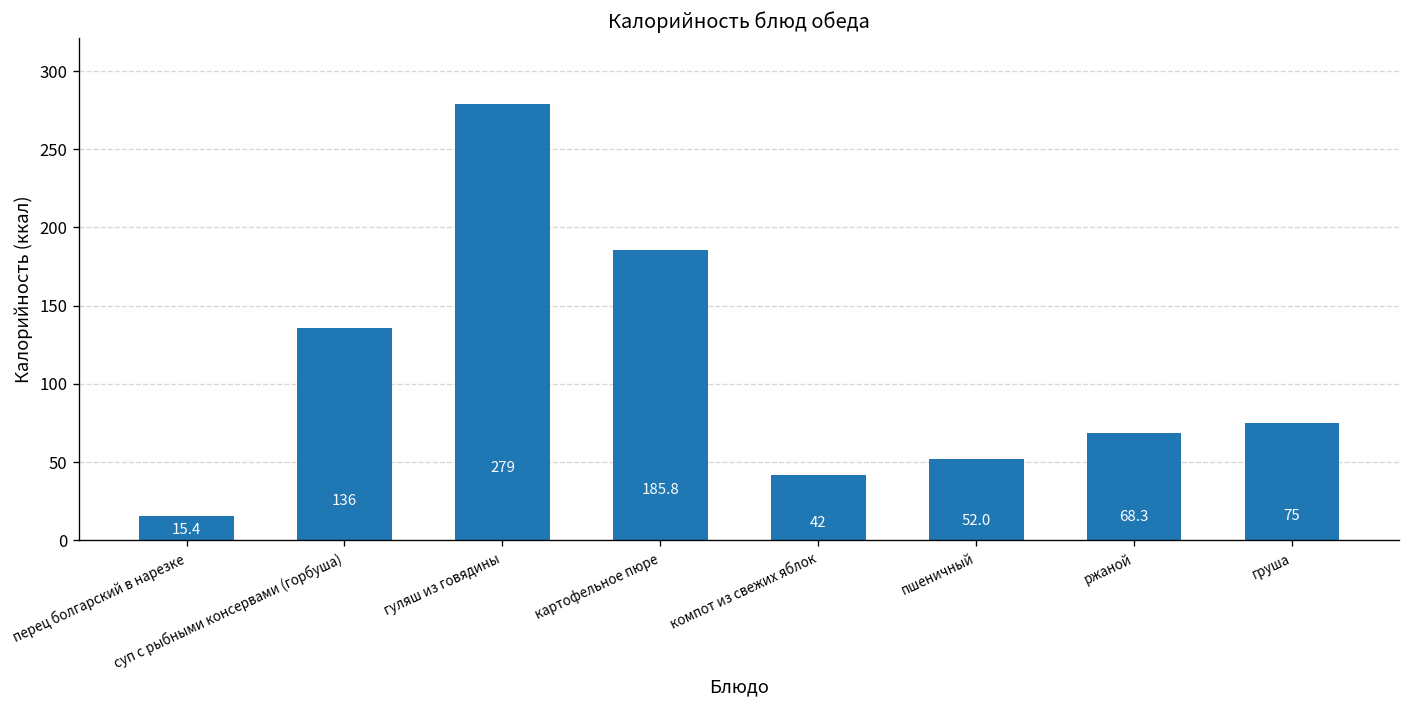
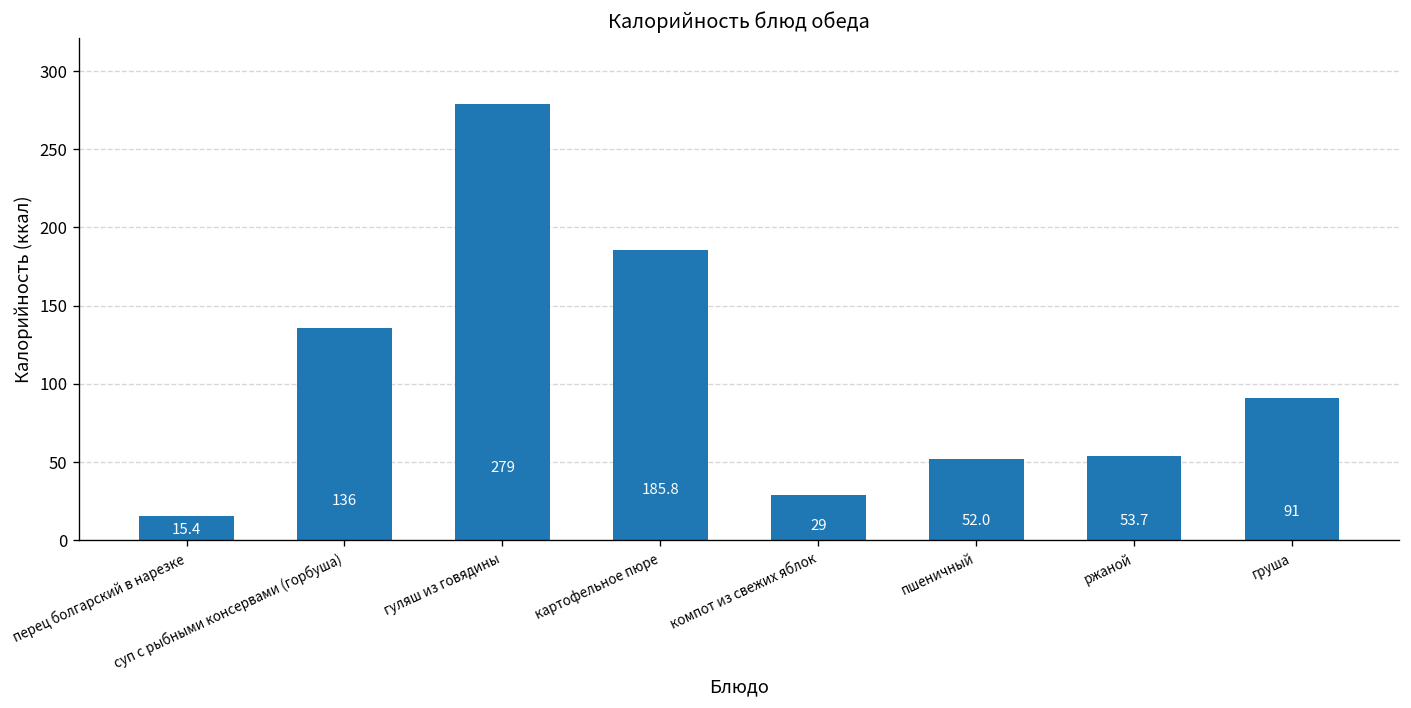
компот из свежих яблок: 42 -> 29
ржаной: 68.3 -> 53.7
груша: 75 -> 91
